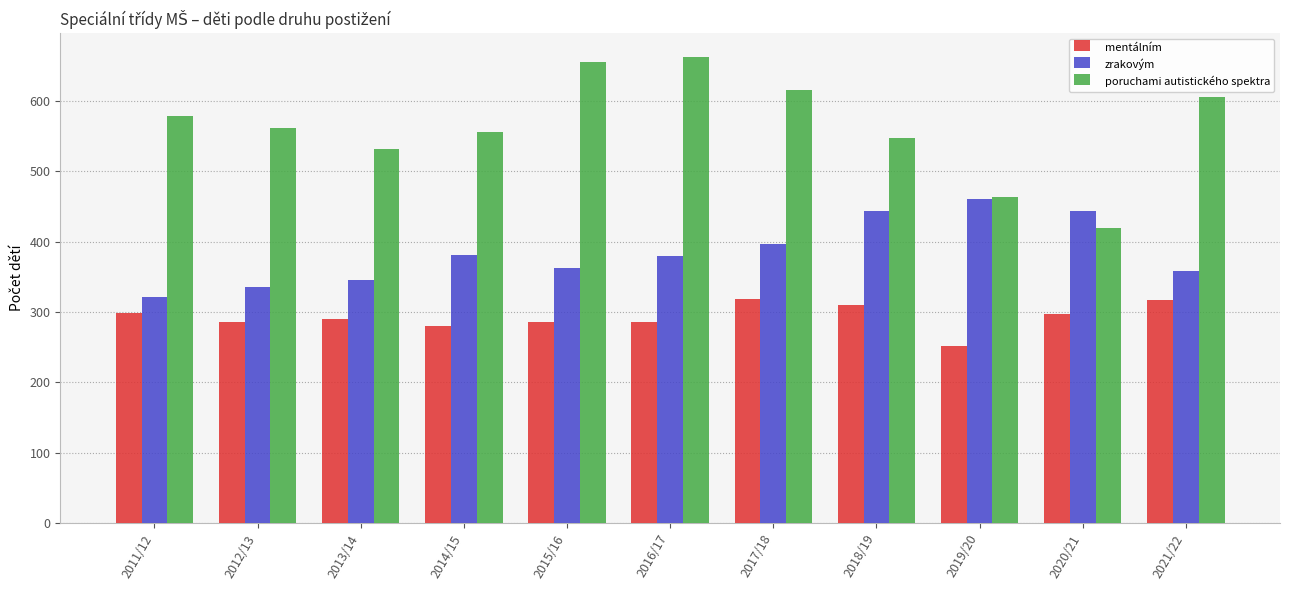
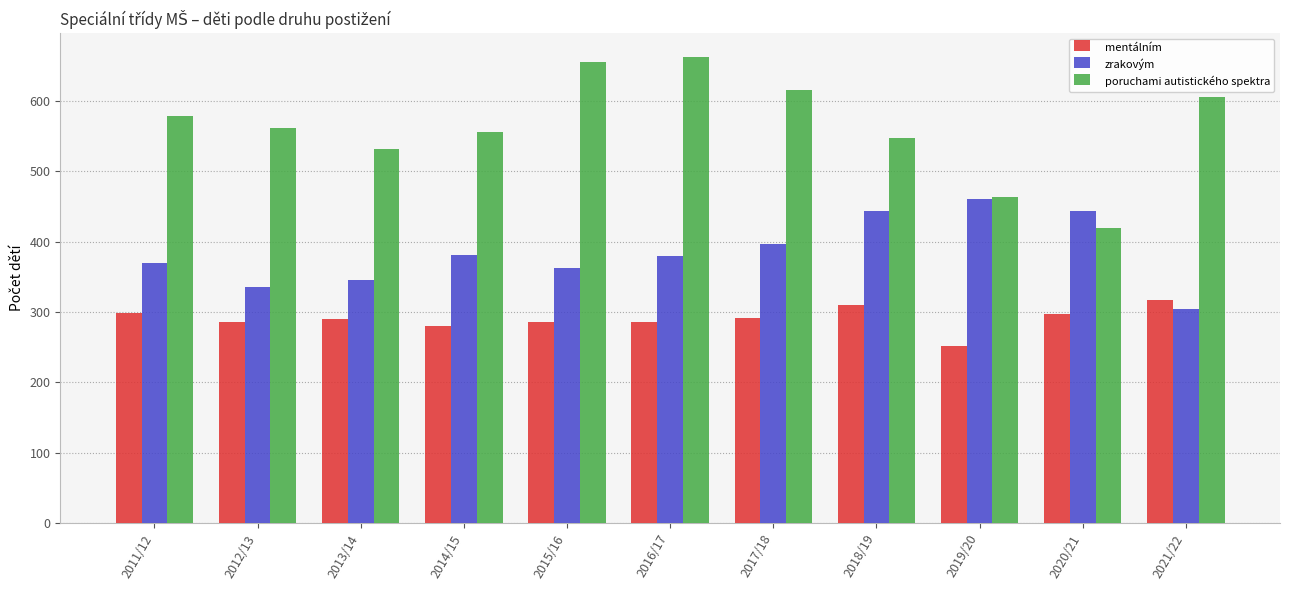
zrakovým, 2011/12: 320 -> 370
mentálním, 2017/18: 320 -> 290
zrakovým, 2021/22: 360 -> 310
